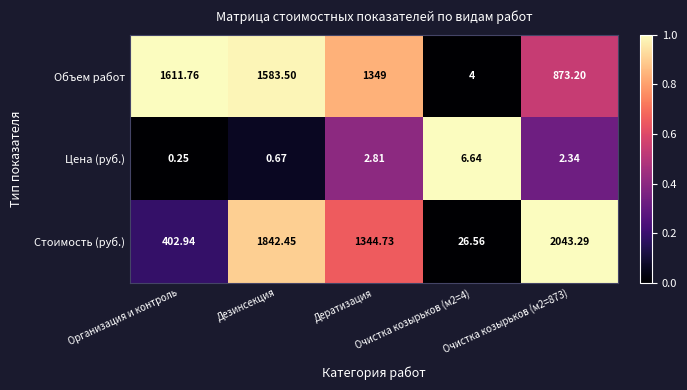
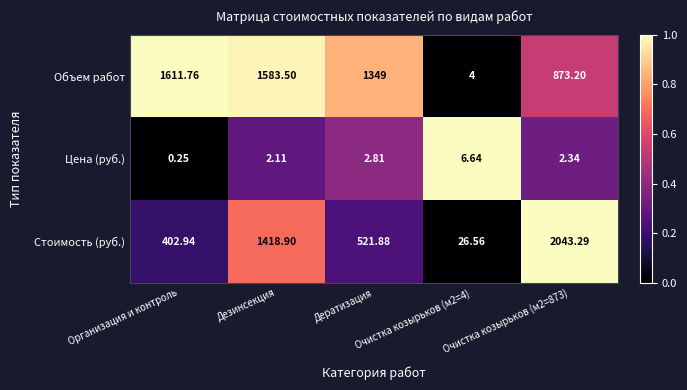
Цена (руб.), Дезинсекция: 0.67 -> 2.11
Стоимость (руб.), Дезинсекция: 1842.45 -> 1418.90
Стоимость (руб.), Дератизация: 1344.73 -> 521.88
